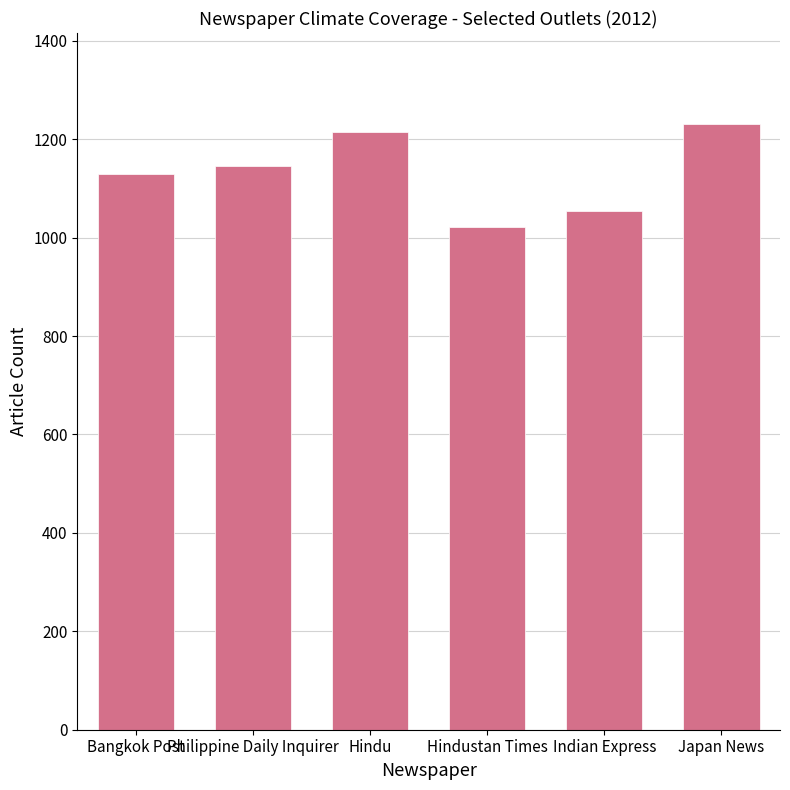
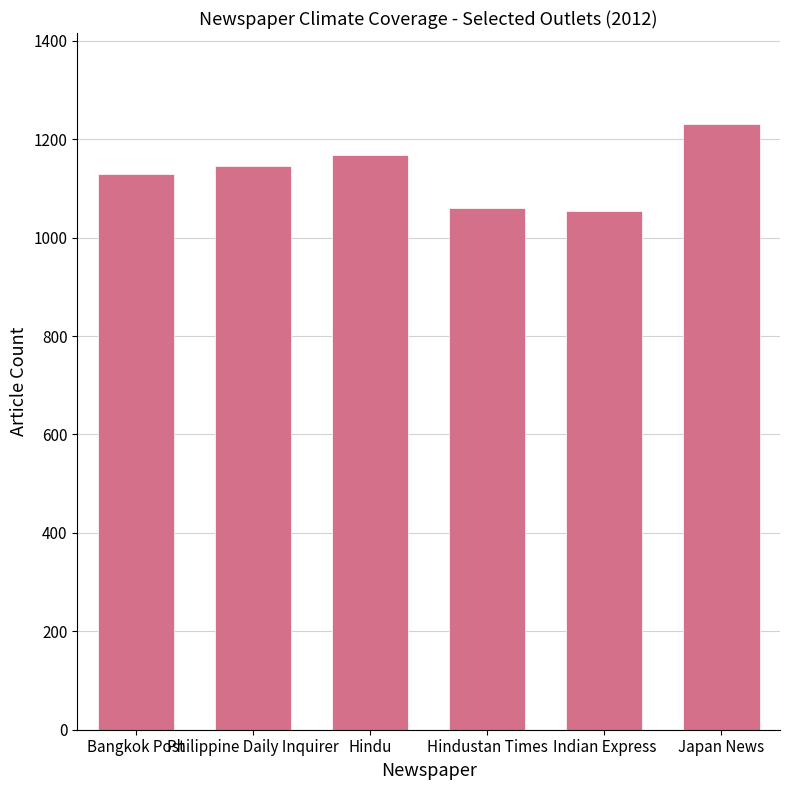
Hindu: 1210 -> 1170
Hindustan Times: 1020 -> 1060
